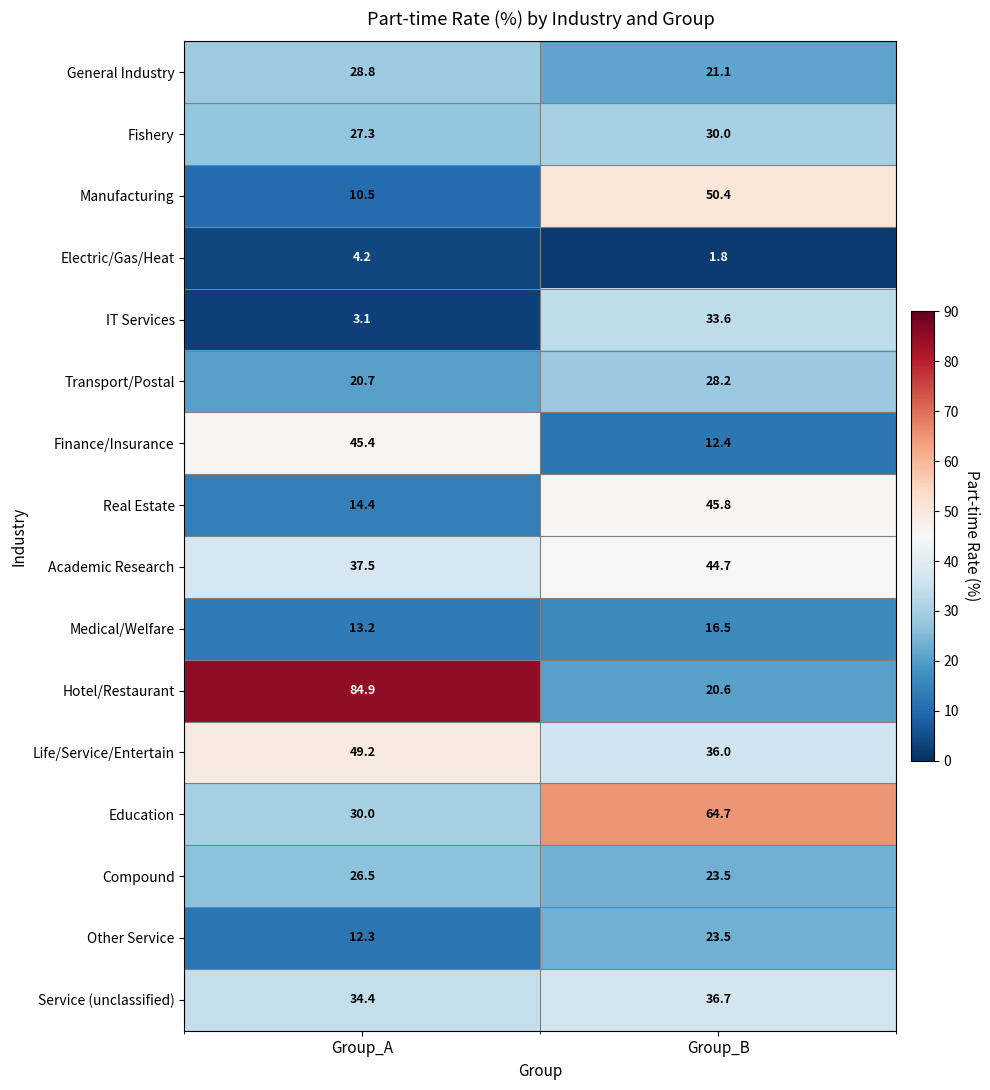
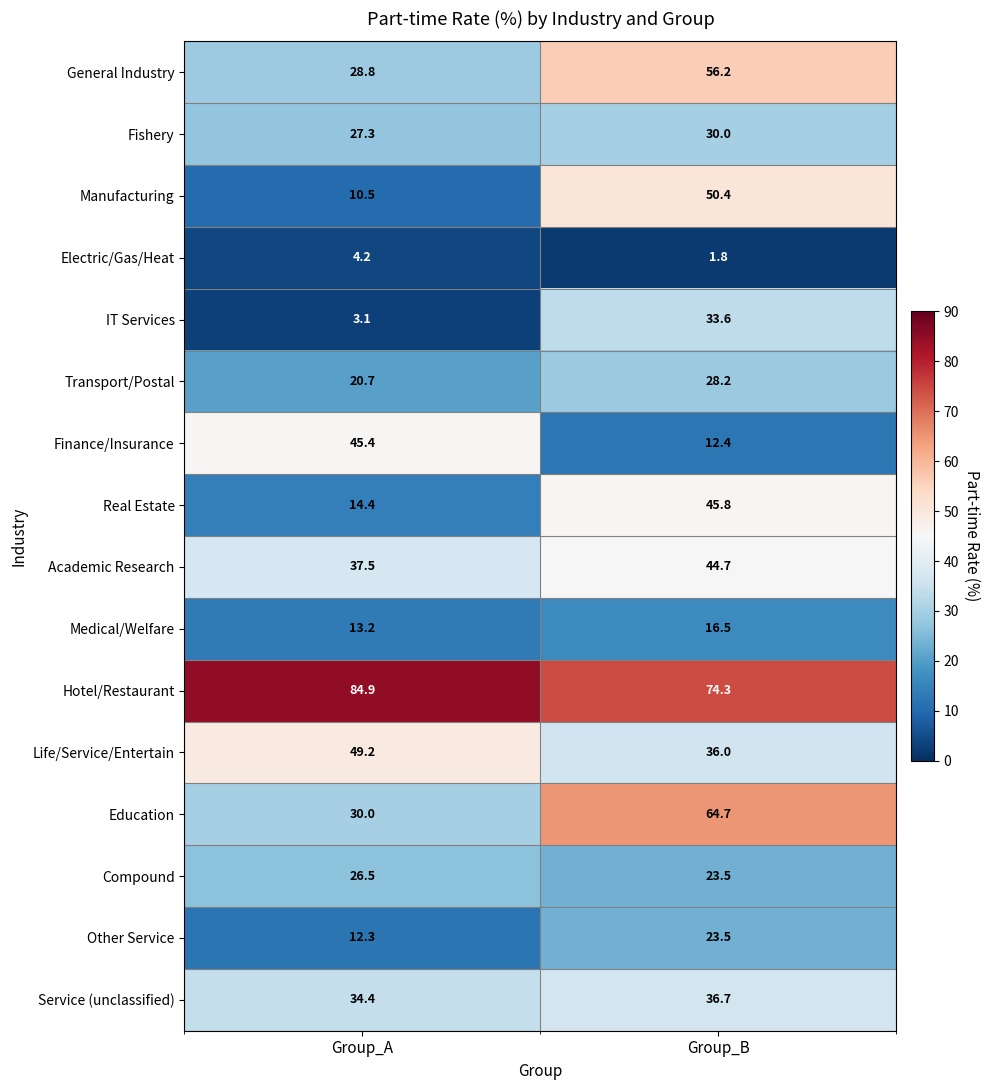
General Industry, Group_B: 21.1 -> 56.2
Hotel/Restaurant, Group_B: 20.6 -> 74.3
